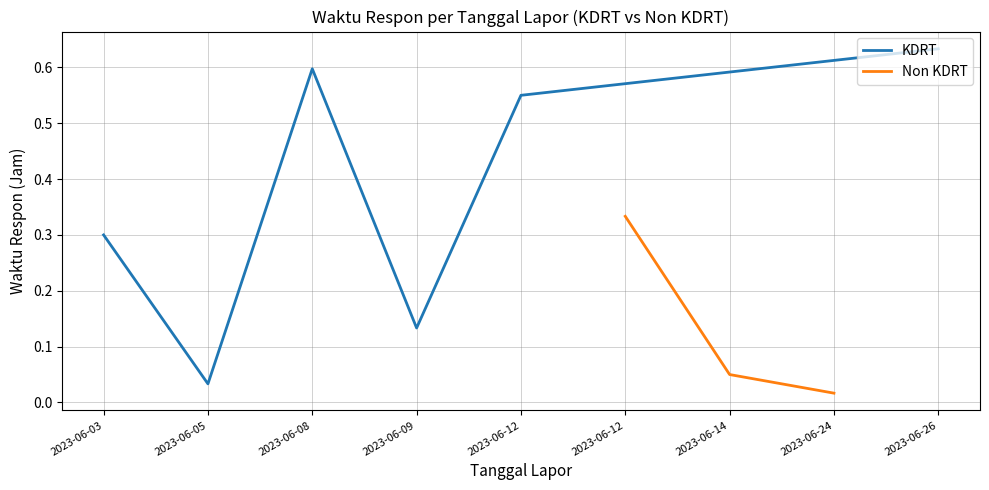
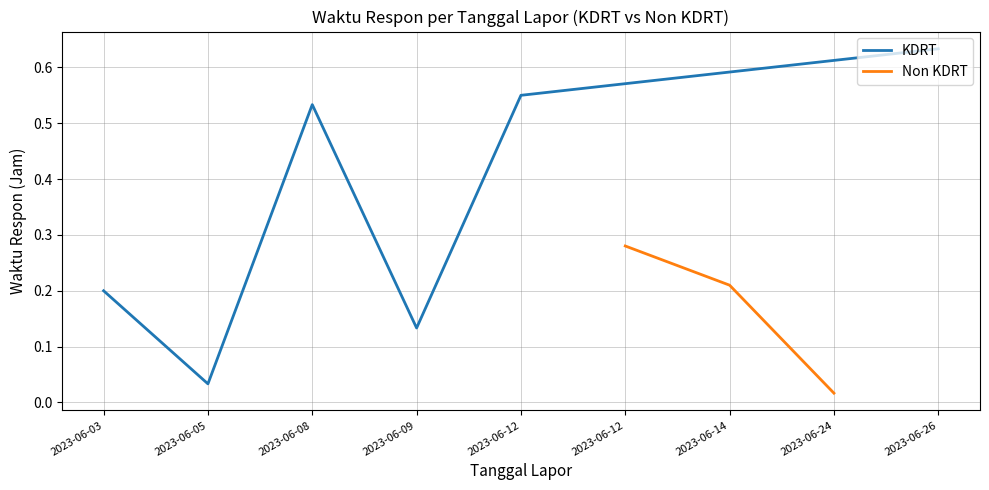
KDRT, 2023-06-03: 0.3 -> 0.2
KDRT, 2023-06-08: 0.60 -> 0.53
Non KDRT, 2023-06-12: 0.33 -> 0.28
Non KDRT, 2023-06-14: 0.05 -> 0.21
